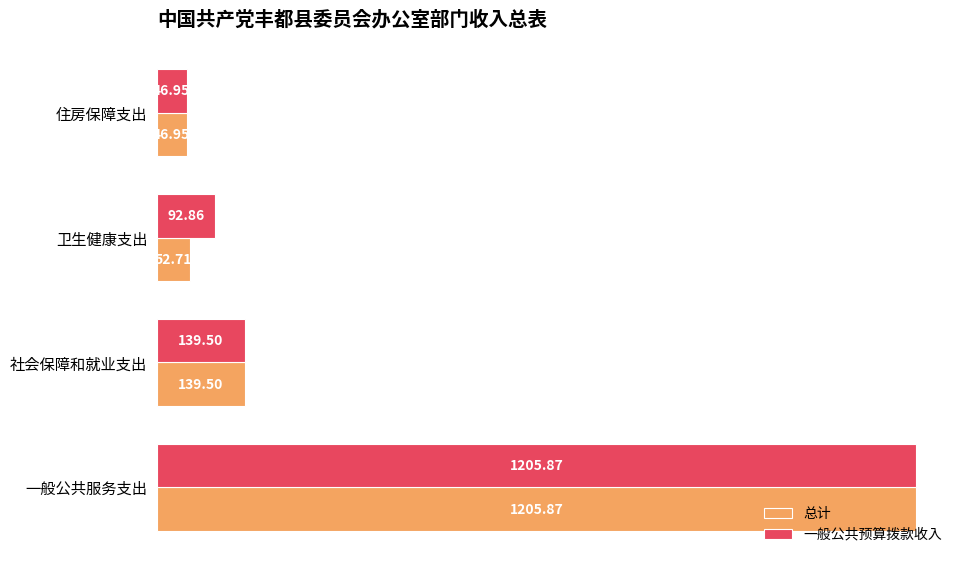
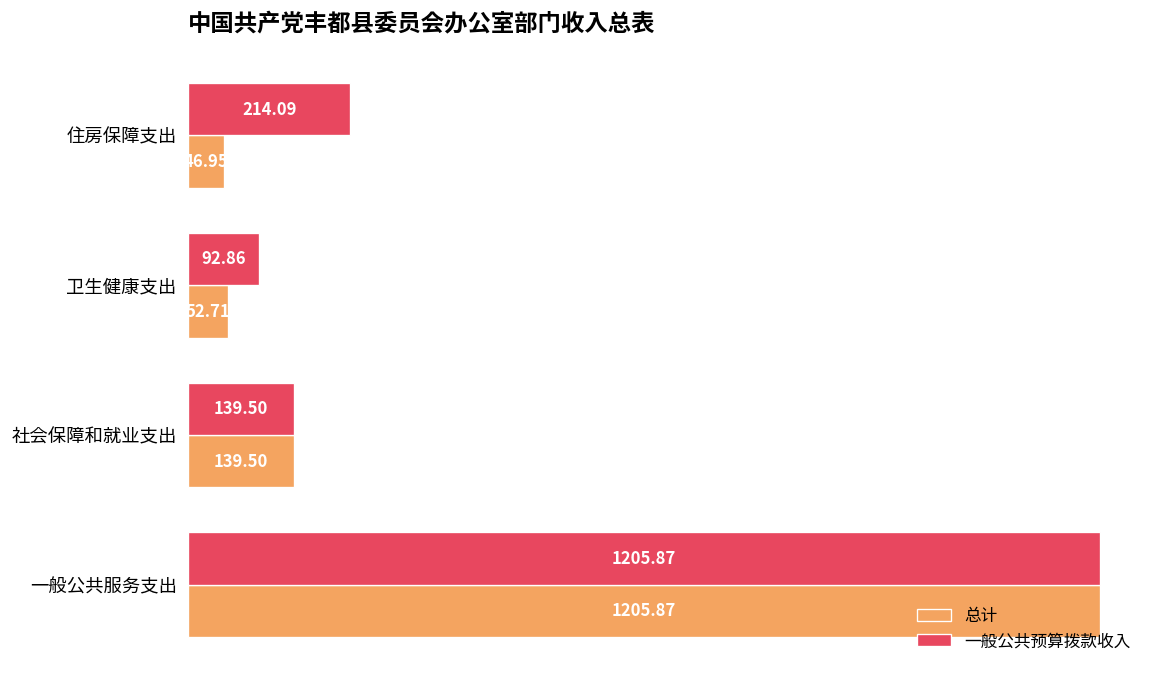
一般公共预算拨款收入, 住房保障支出: 46.95 -> 214.09
